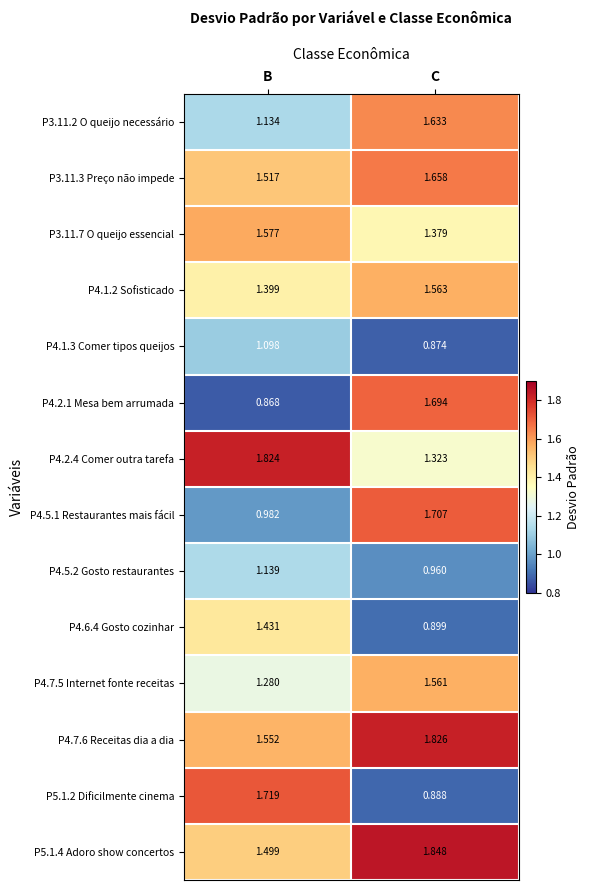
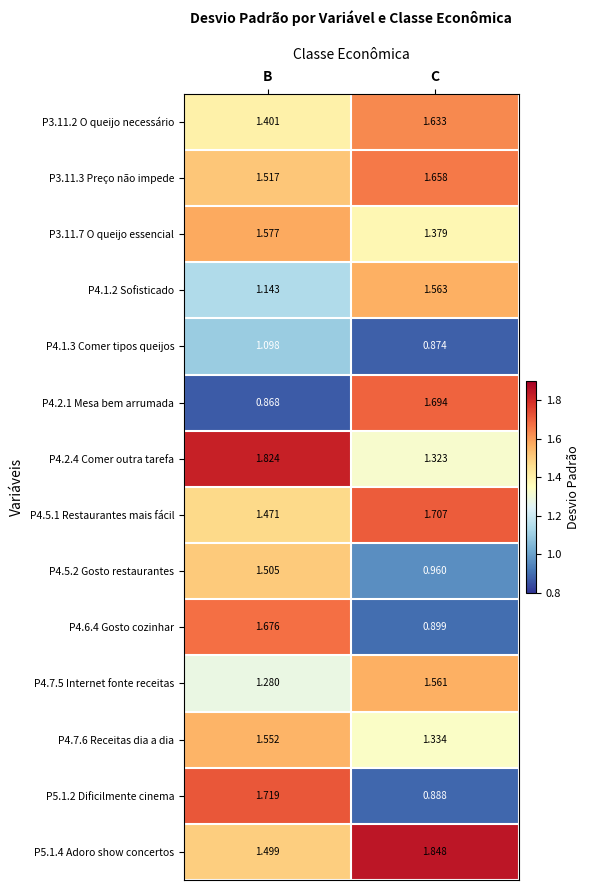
P3.11.2 O queijo necessário, B: 1.134 -> 1.401
P4.1.2 Sofisticado, B: 1.399 -> 1.143
P4.5.1 Restaurantes mais fácil, B: 0.982 -> 1.471
P4.5.2 Gosto restaurantes, B: 1.139 -> 1.505
P4.6.4 Gosto cozinhar, B: 1.431 -> 1.676
P4.7.6 Receitas dia a dia, C: 1.826 -> 1.334
